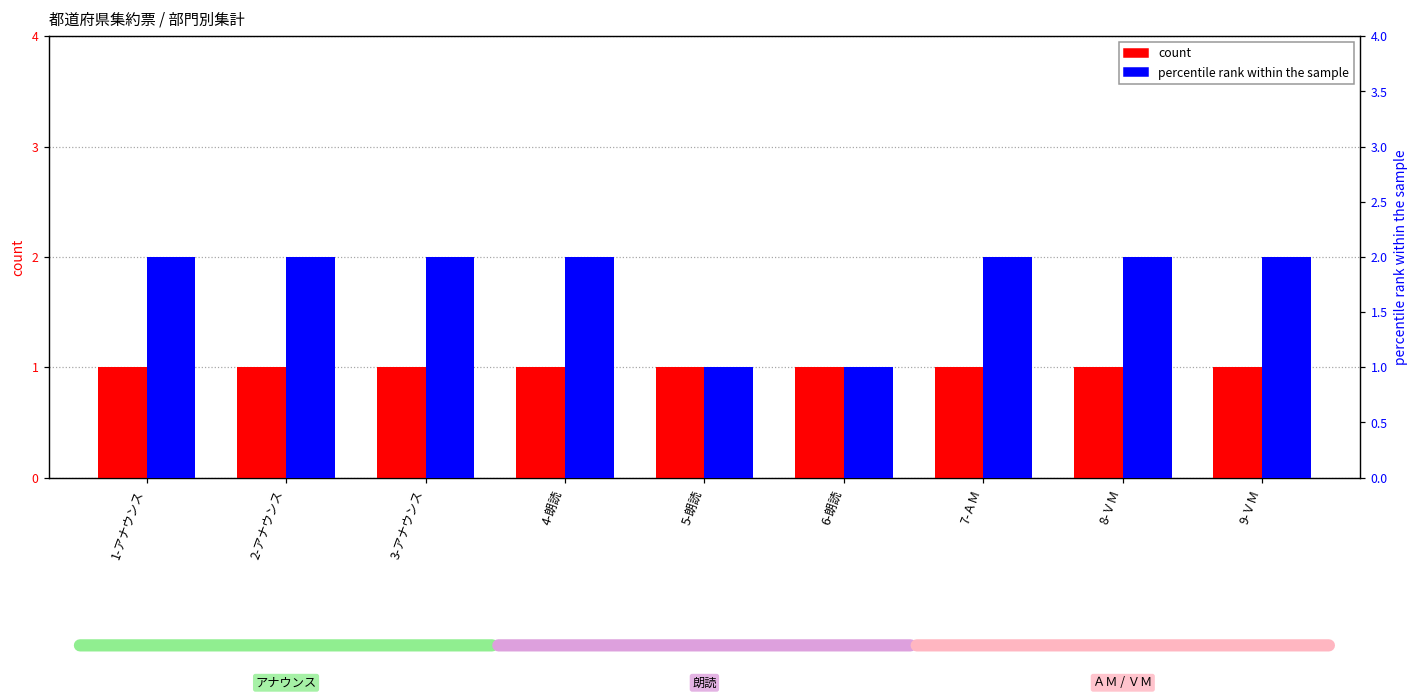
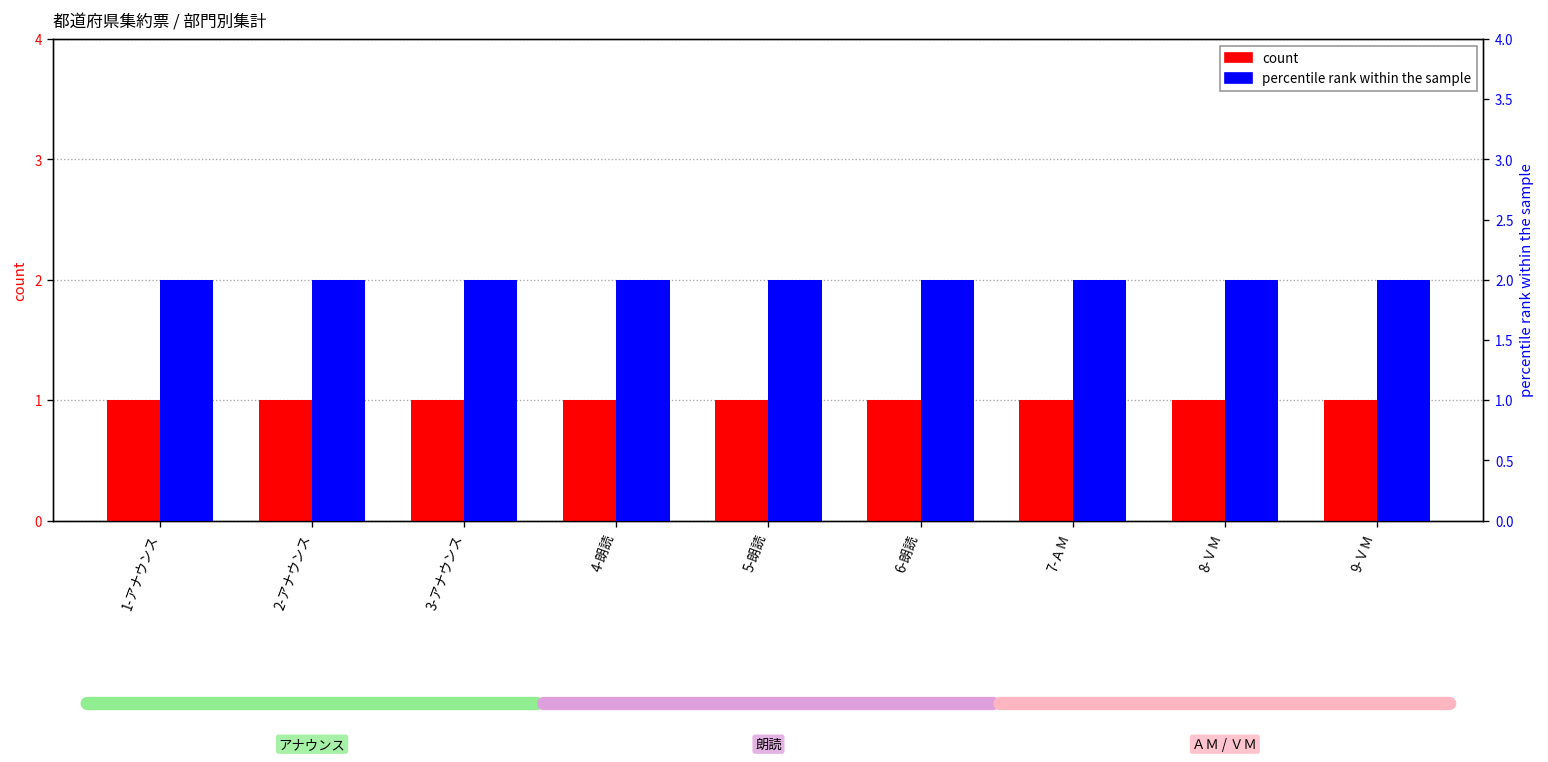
percentile rank within the sample, 5-朗読: 1 -> 2
percentile rank within the sample, 6-朗読: 1 -> 2
